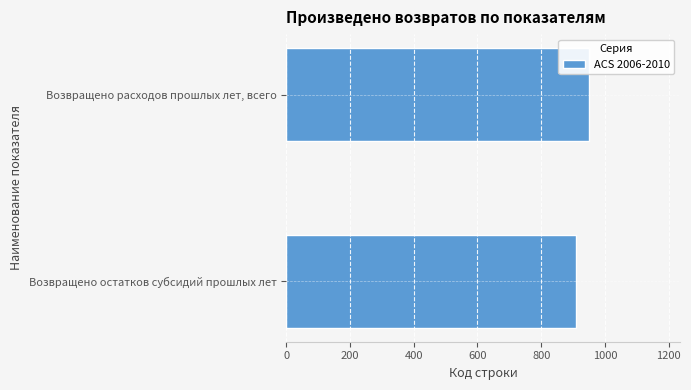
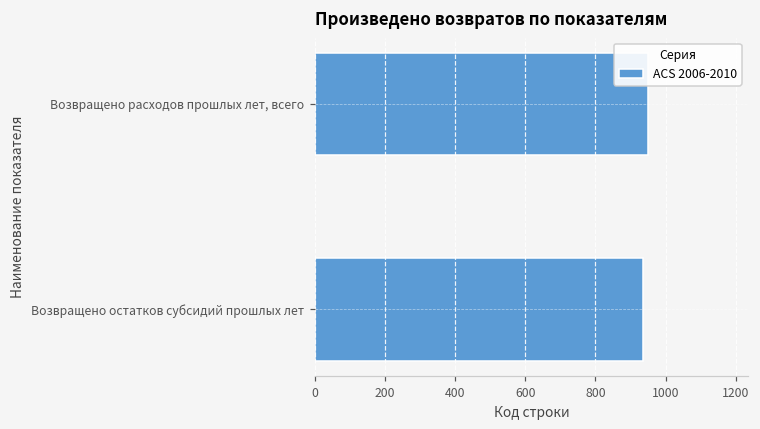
Возвращено остатков субсидий прошлых лет: 910 -> 940
